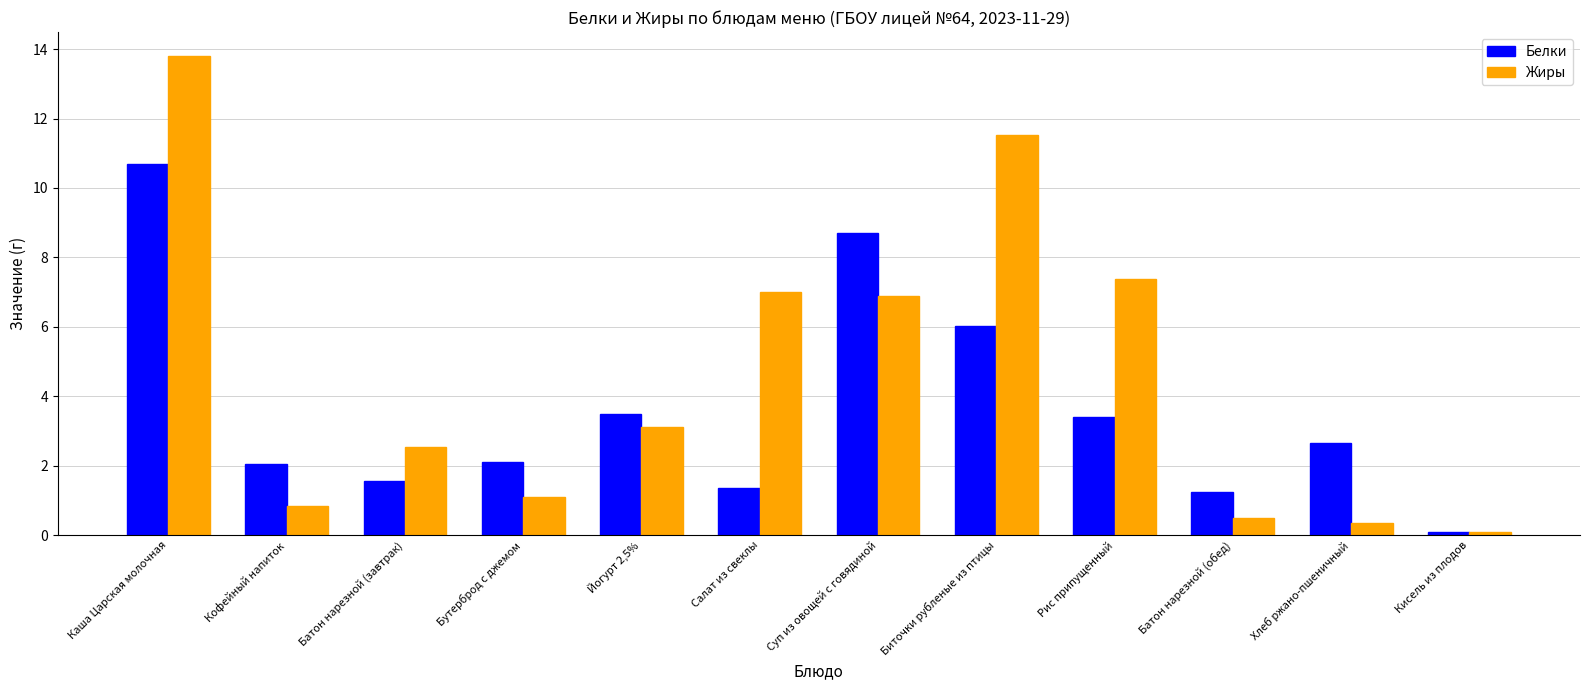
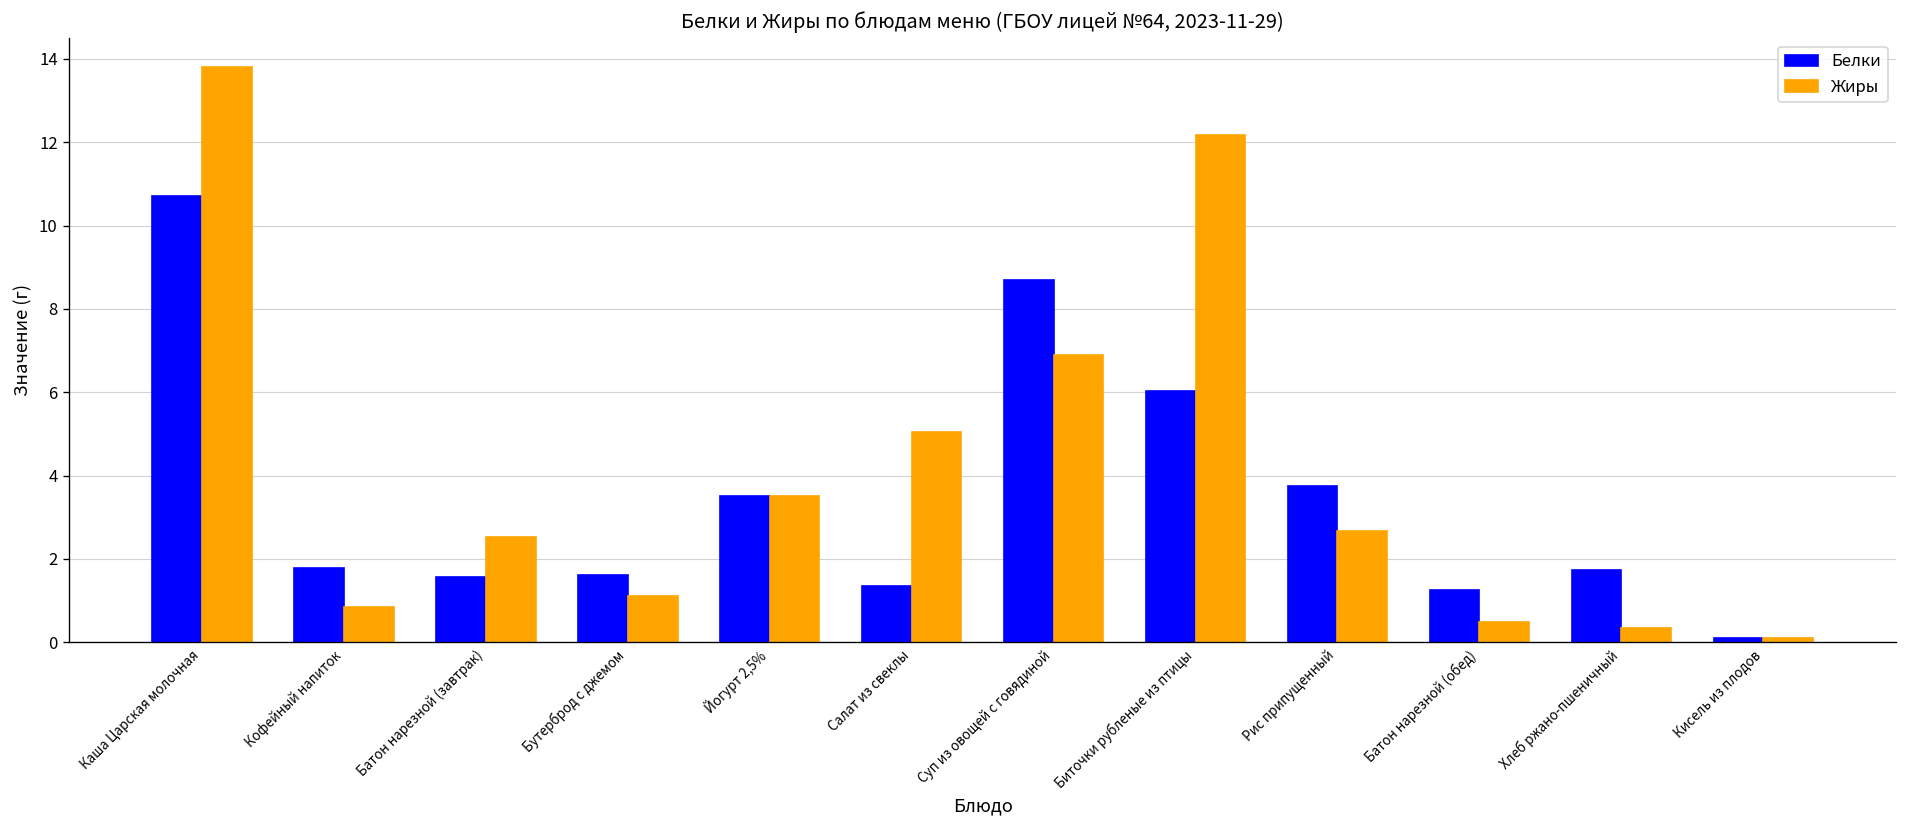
Белки, Кофейный напиток: 2.0 -> 1.8
Белки, Бутерброд с джемом: 2.1 -> 1.6
Жиры, Йогурт 2,5%: 3.1 -> 3.5
Жиры, Салат из свеклы: 7.0 -> 5.1
Жиры, Биточки рубленые из птицы: 11.5 -> 12.2
Белки, Рис припущенный: 3.4 -> 3.7
Жиры, Рис припущенный: 7.4 -> 2.7
Белки, Хлеб ржано-пшеничный: 2.7 -> 1.7
